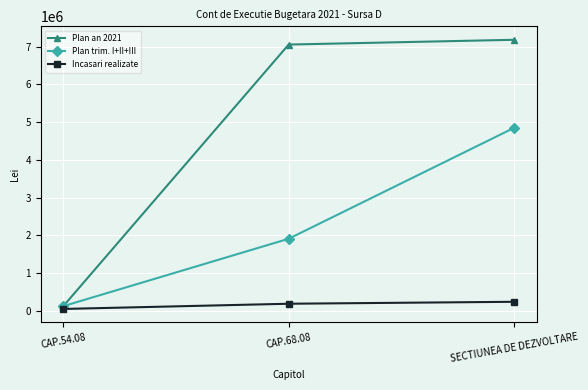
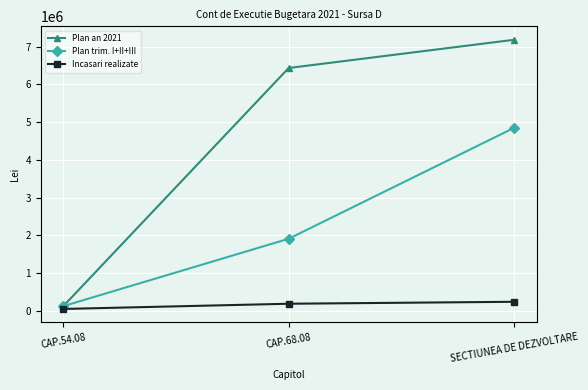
Plan an 2021, CAP.68.08: 7100000 -> 6400000
